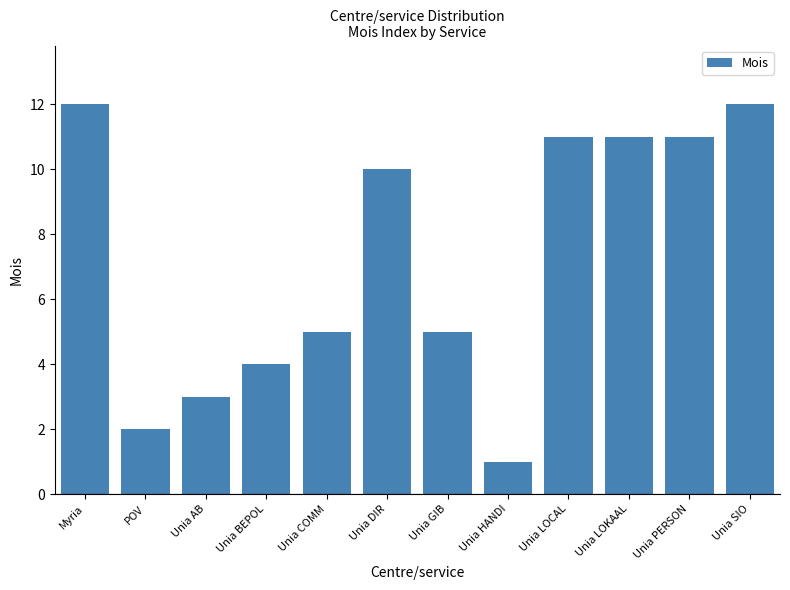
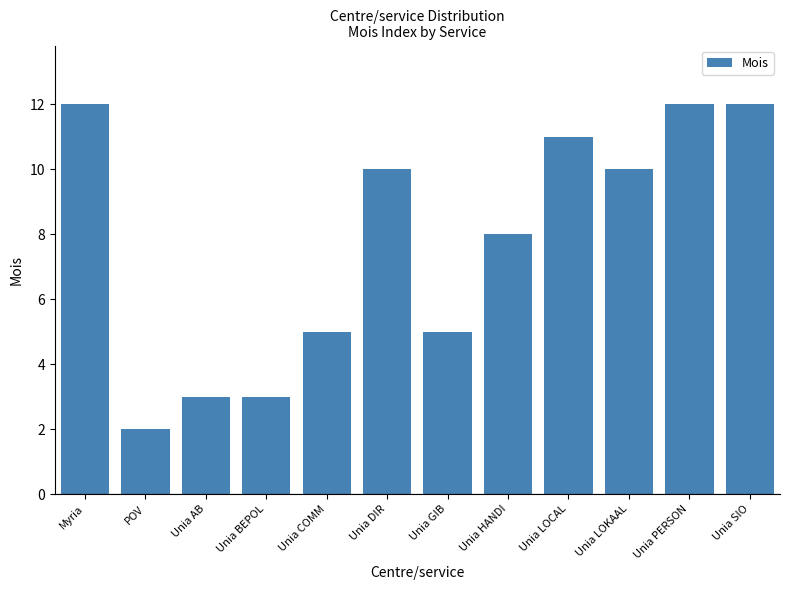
Unia BEPOL: 4 -> 3
Unia HANDI: 1 -> 8
Unia LOKAAL: 11 -> 10
Unia PERSON: 11 -> 12
